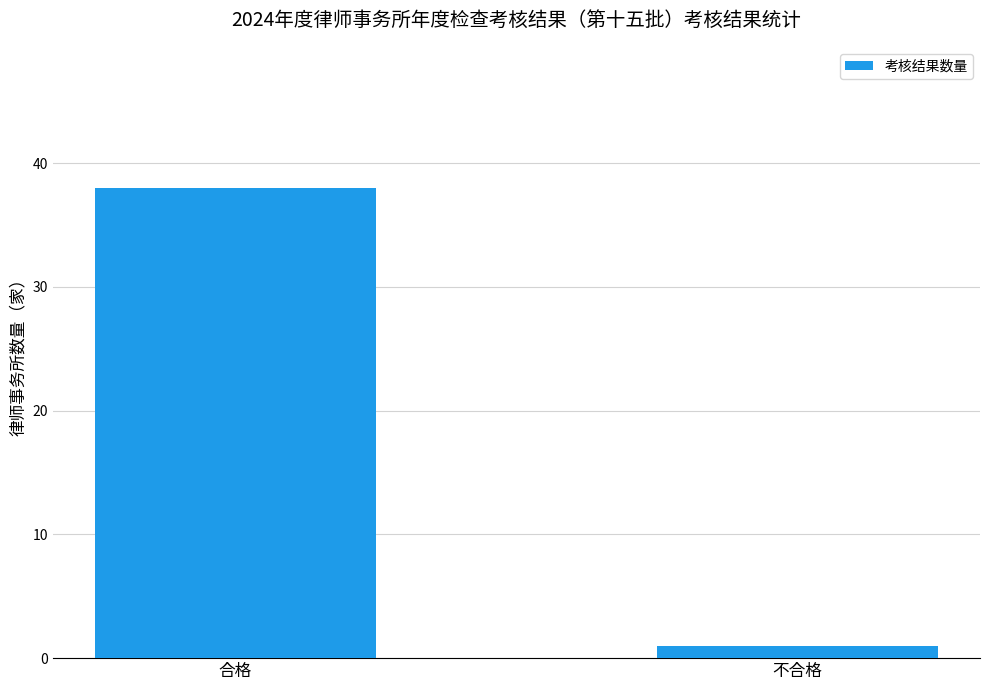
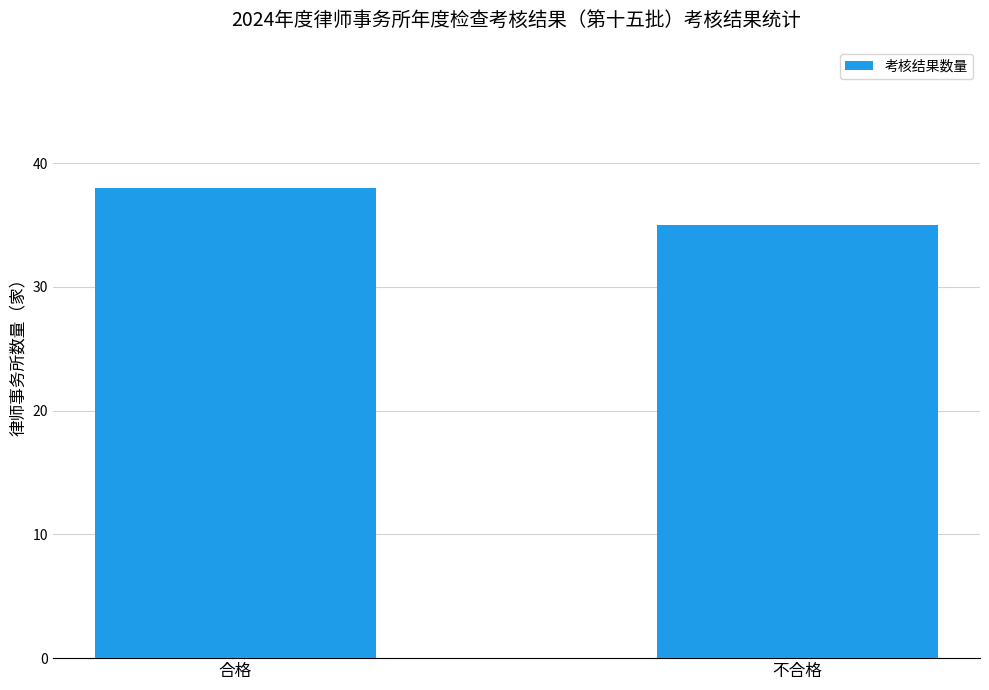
不合格: 1 -> 35
